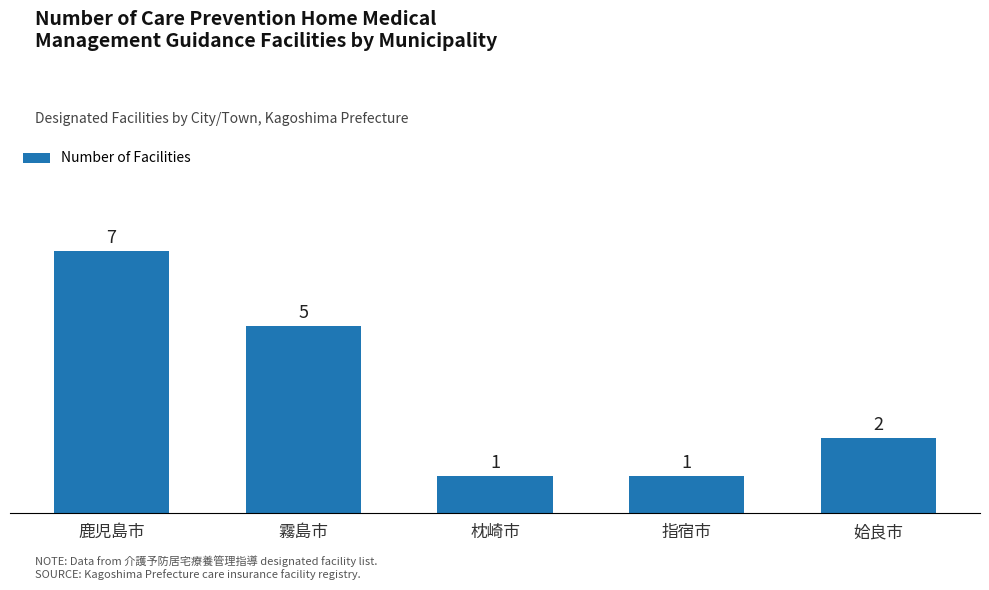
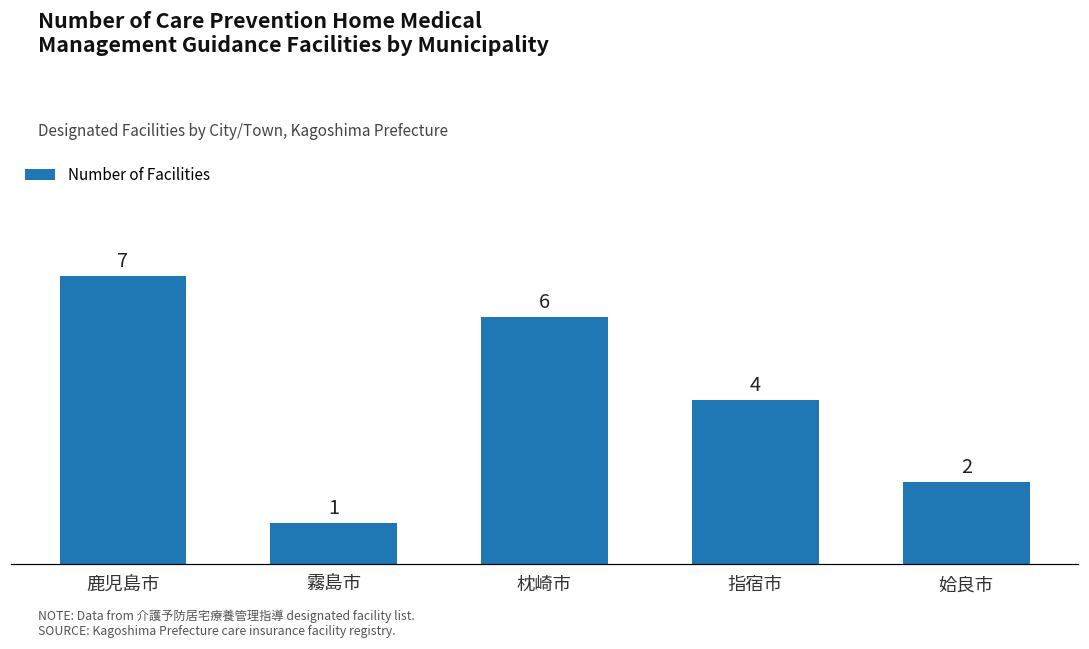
霧島市: 5 -> 1
枕崎市: 1 -> 6
指宿市: 1 -> 4
